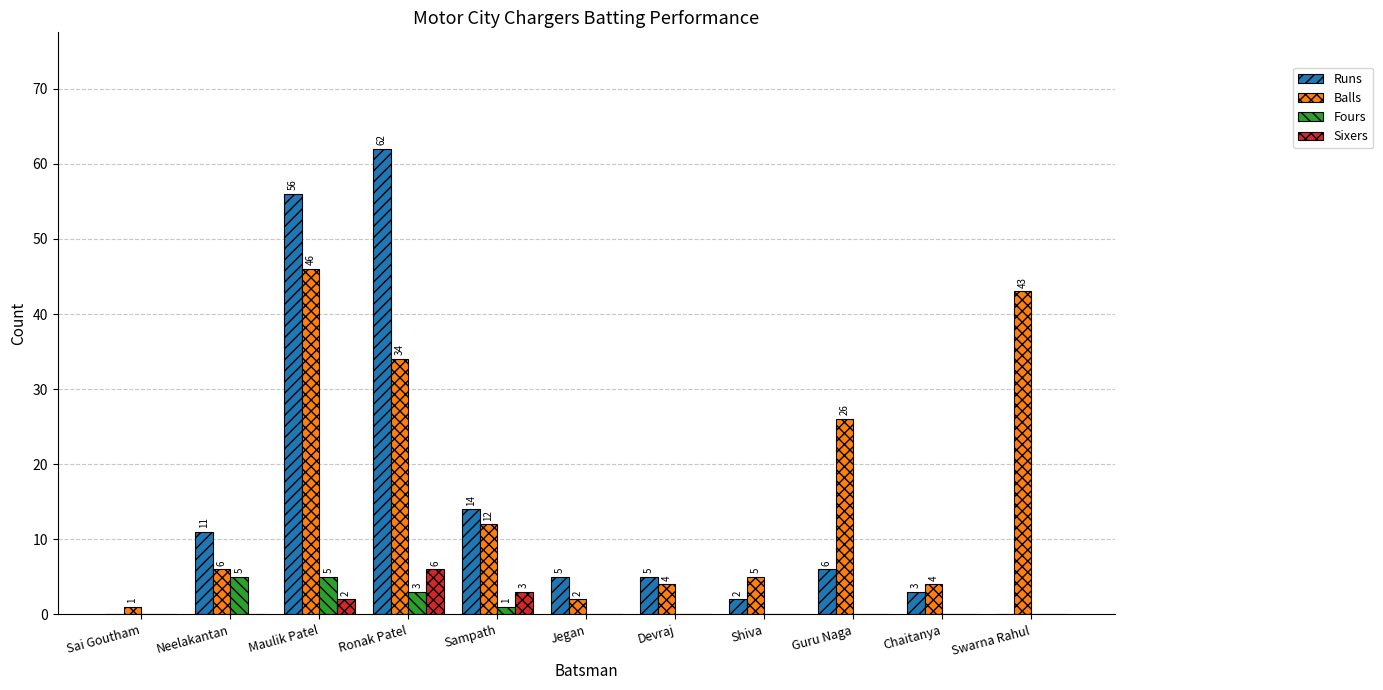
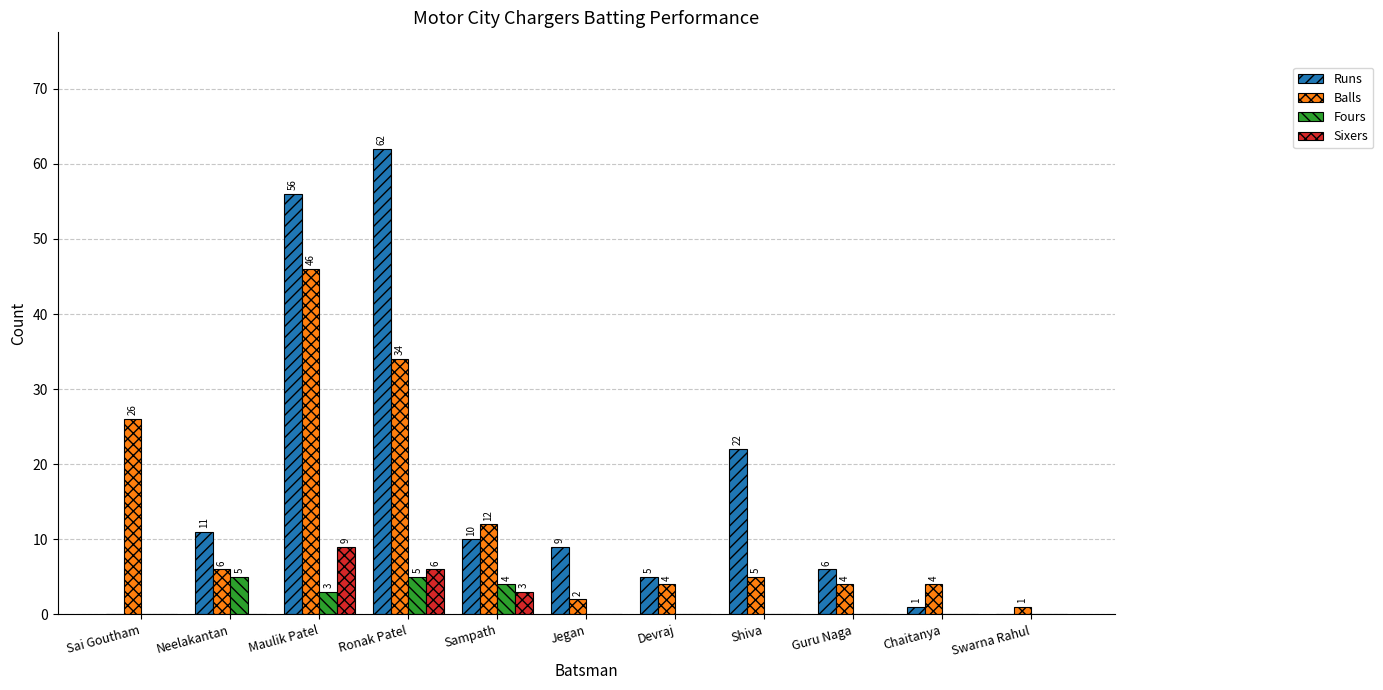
Balls, Sai Goutham: 1 -> 26
Fours, Maulik Patel: 5 -> 3
Sixers, Maulik Patel: 2 -> 9
Fours, Ronak Patel: 3 -> 5
Runs, Sampath: 14 -> 10
Fours, Sampath: 1 -> 4
Runs, Jegan: 5 -> 9
Runs, Shiva: 2 -> 22
Balls, Guru Naga: 26 -> 4
Runs, Chaitanya: 3 -> 1
Balls, Swarna Rahul: 43 -> 1
